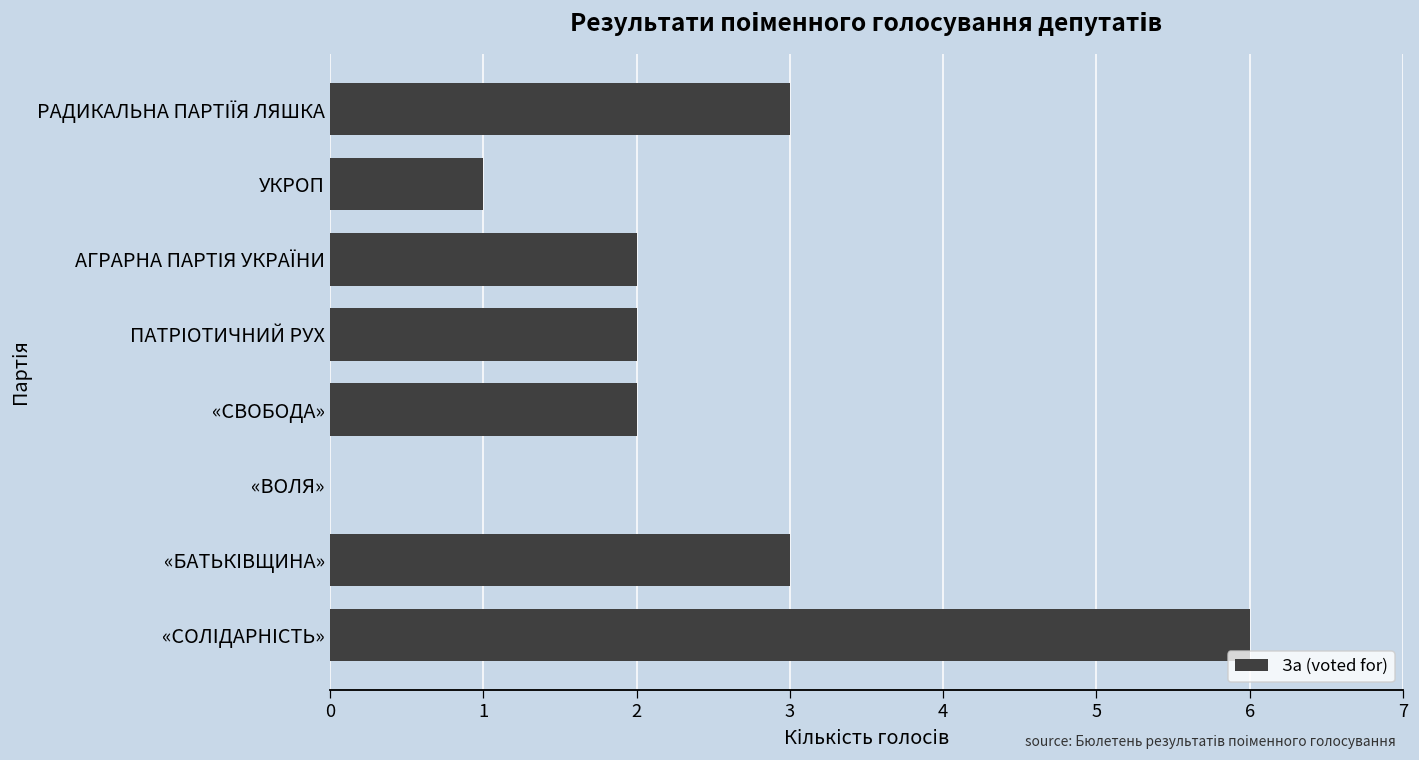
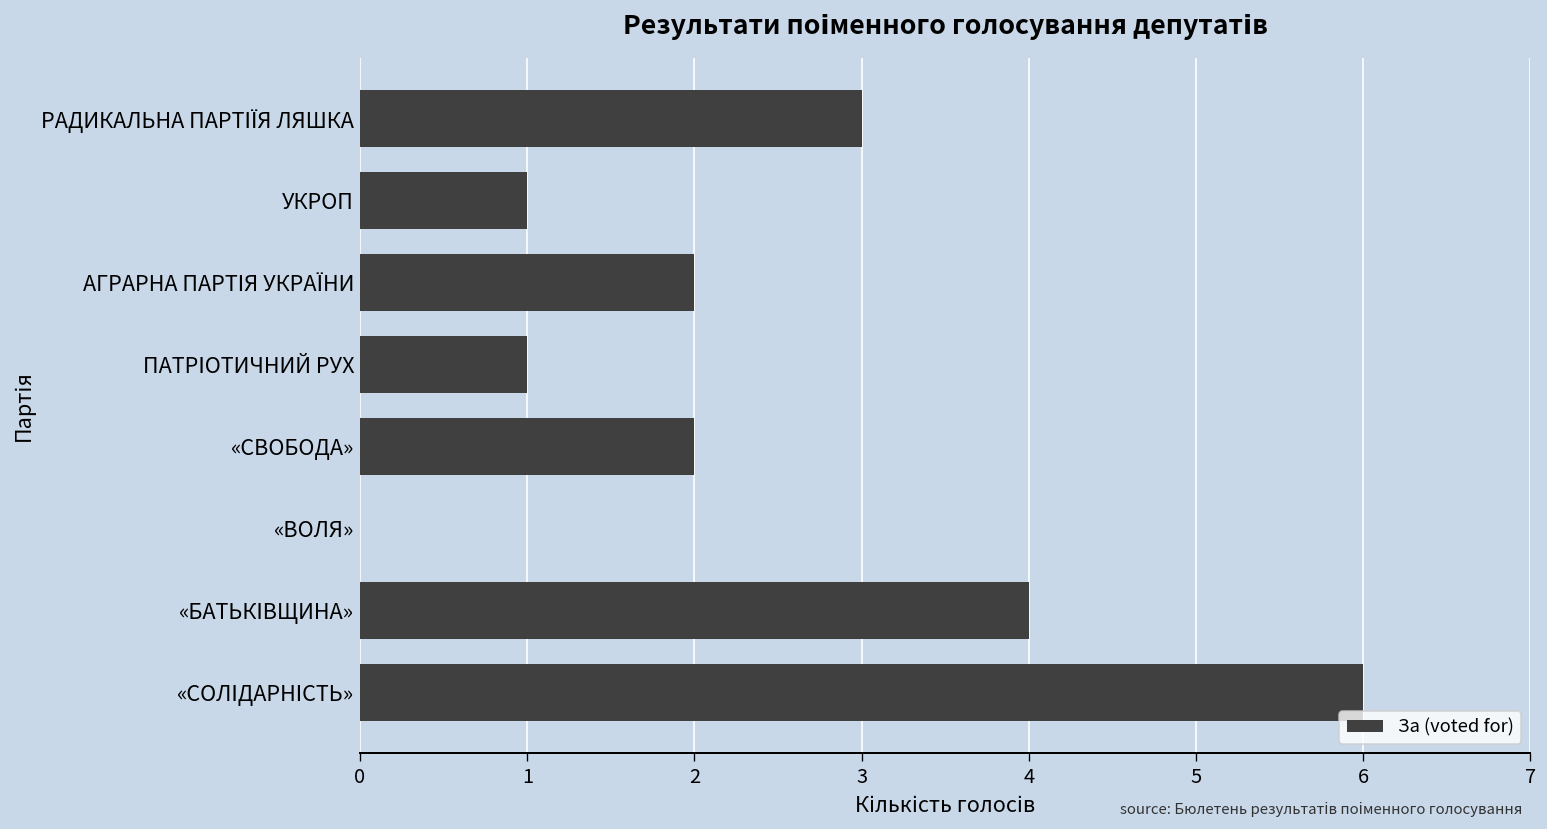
ПАТРІОТИЧНИЙ РУХ: 2 -> 1
«БАТЬКІВЩИНА»: 3 -> 4
